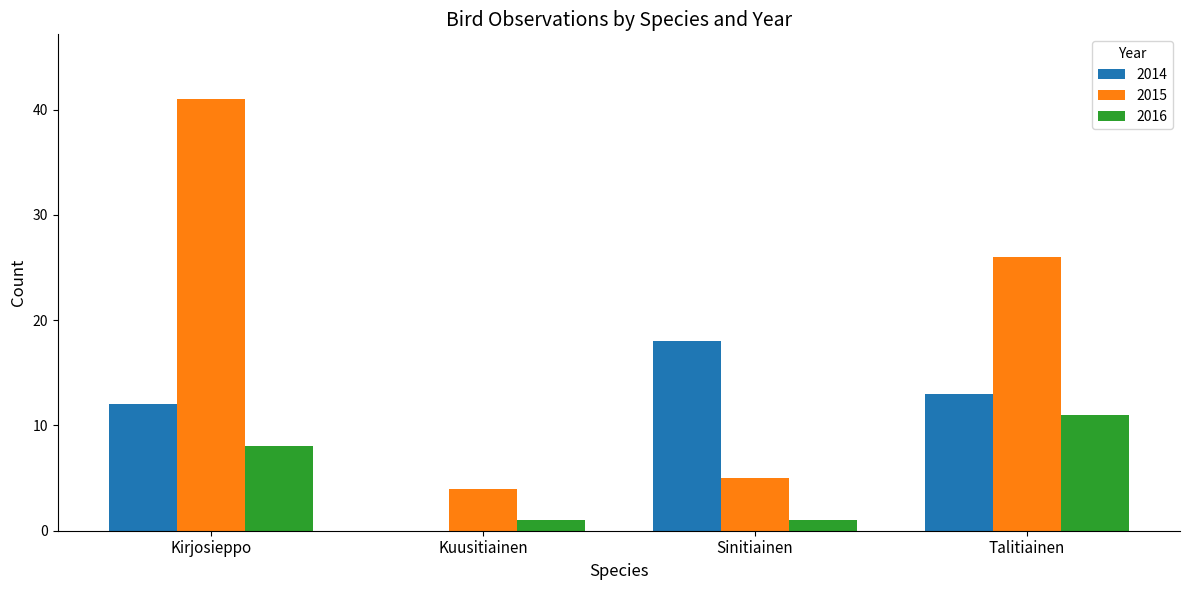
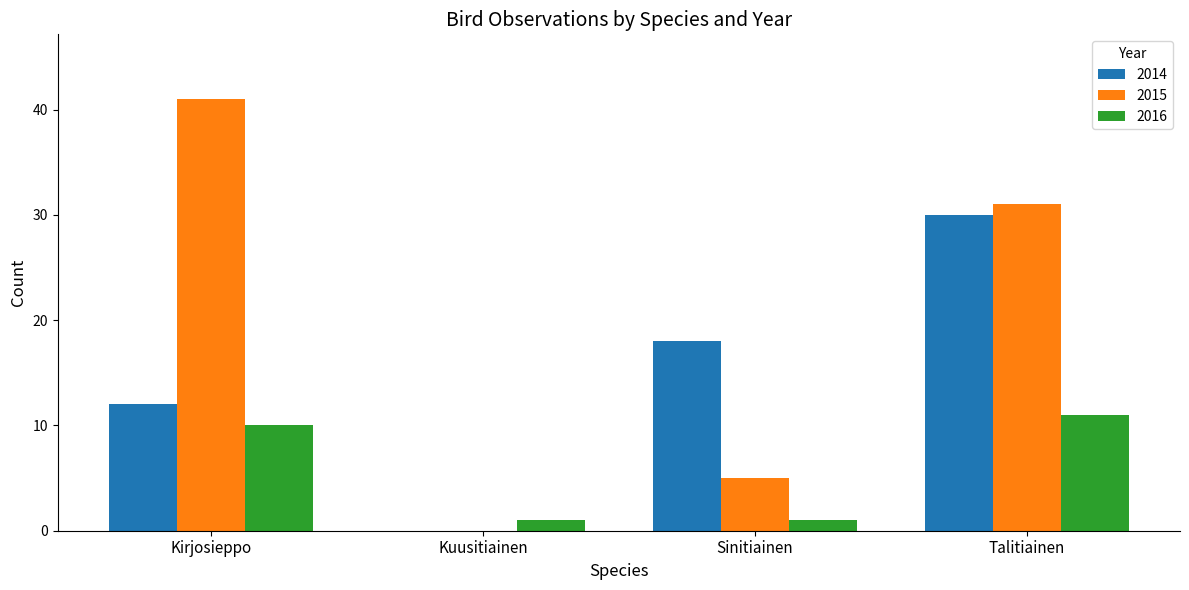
2016, Kirjosieppo: 8 -> 10
2015, Kuusitiainen: 4 -> 0
2014, Talitiainen: 13 -> 30
2015, Talitiainen: 26 -> 31
